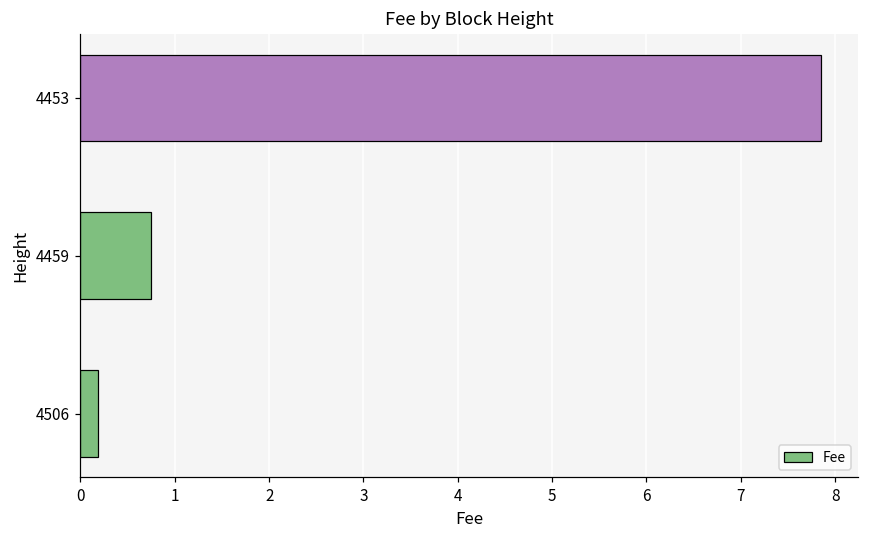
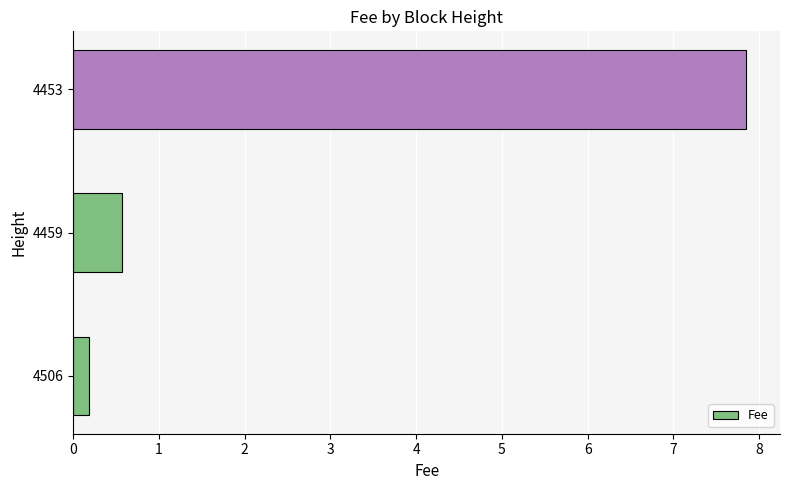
4459: 0.7 -> 0.6
